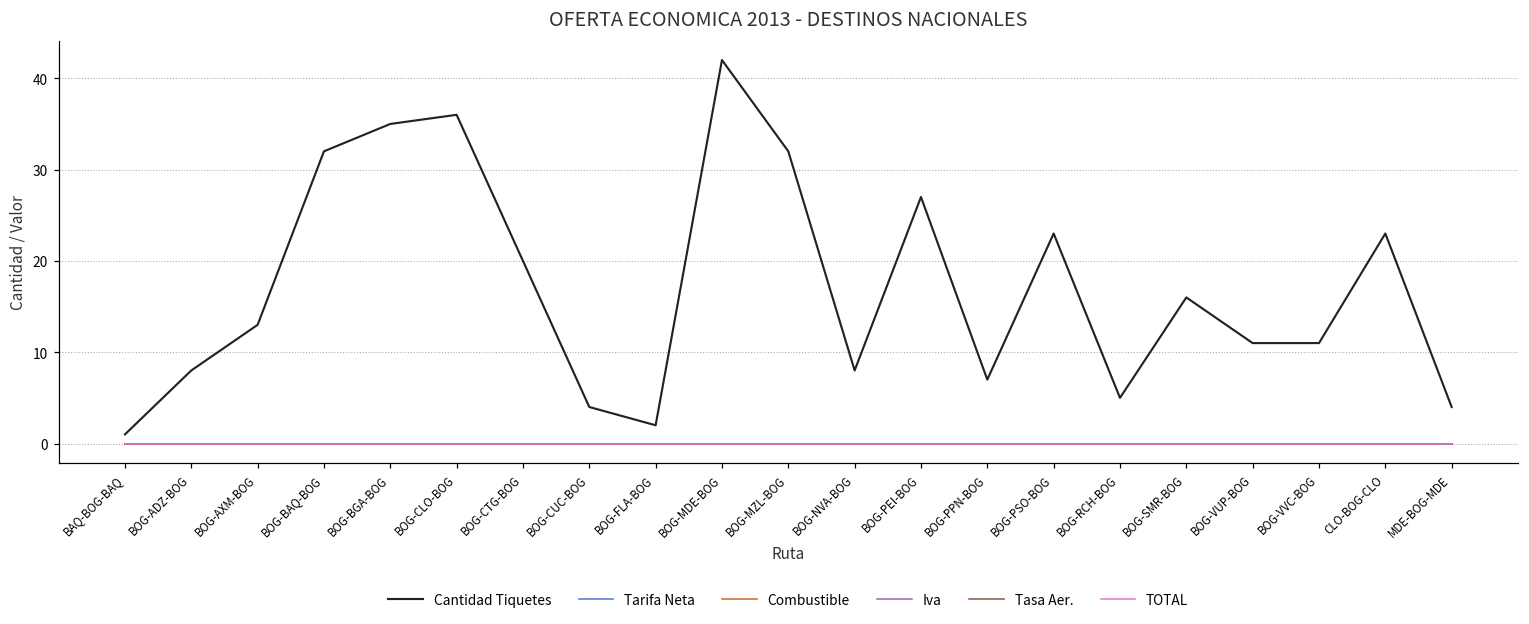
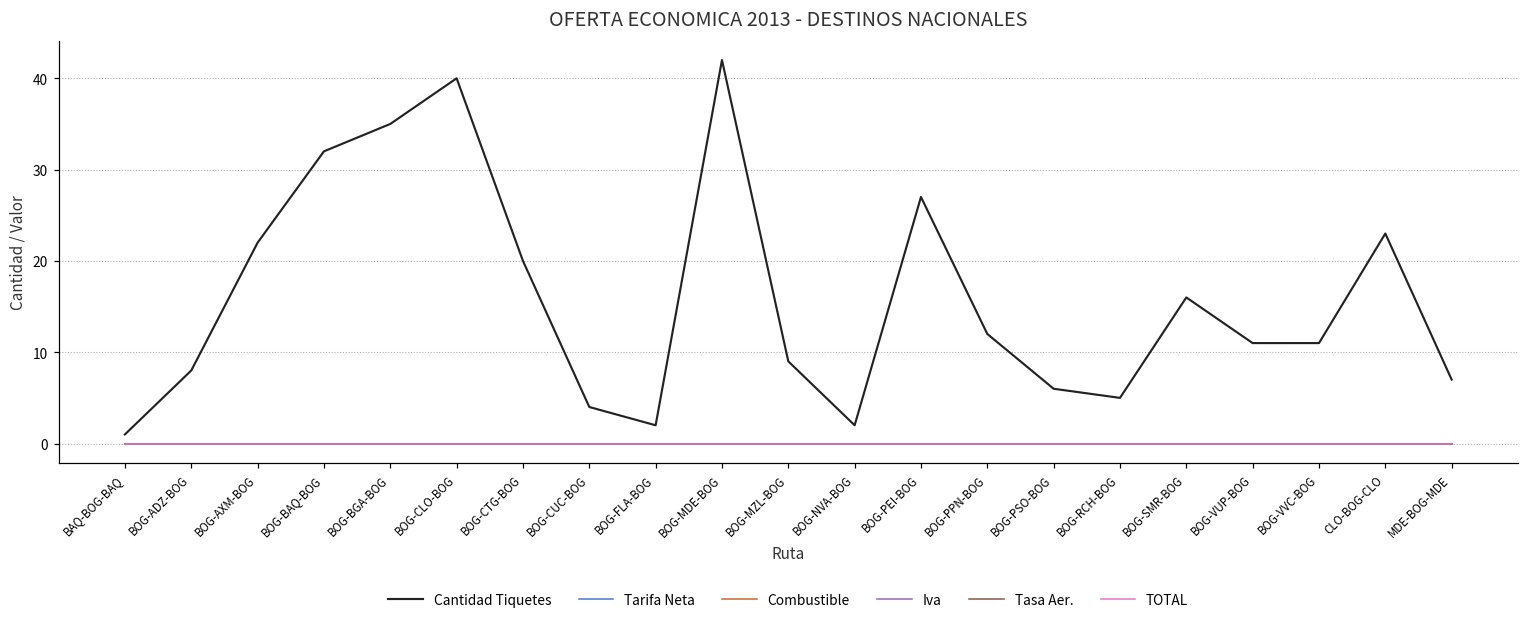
Cantidad Tiquetes, BOG-AXM-BOG: 13 -> 22
Cantidad Tiquetes, BOG-CLO-BOG: 36 -> 40
Cantidad Tiquetes, BOG-MZL-BOG: 32 -> 9
Cantidad Tiquetes, BOG-NVA-BOG: 8 -> 2
Cantidad Tiquetes, BOG-PPN-BOG: 7 -> 12
Cantidad Tiquetes, BOG-PSO-BOG: 23 -> 6
Cantidad Tiquetes, MDE-BOG-MDE: 4 -> 7
